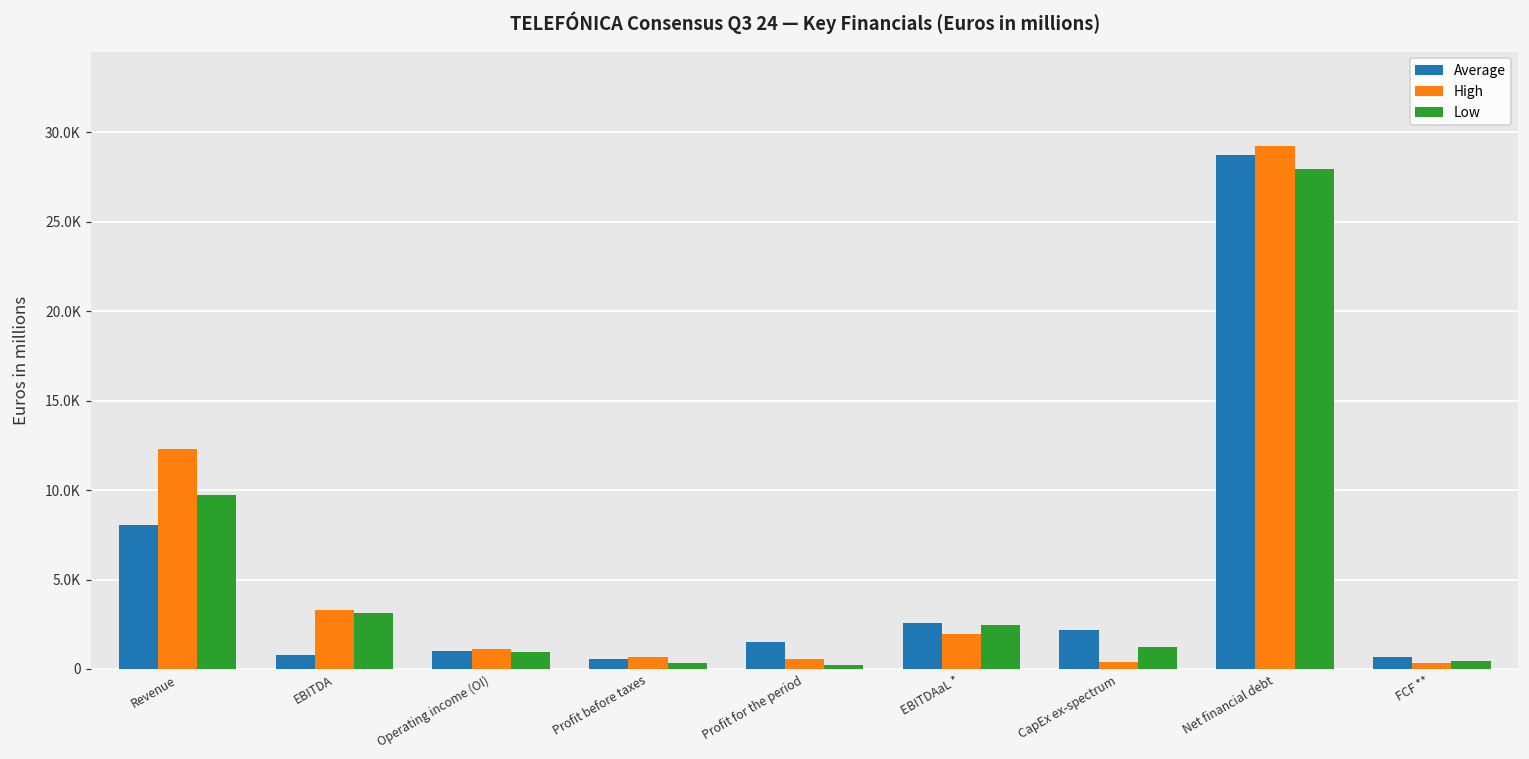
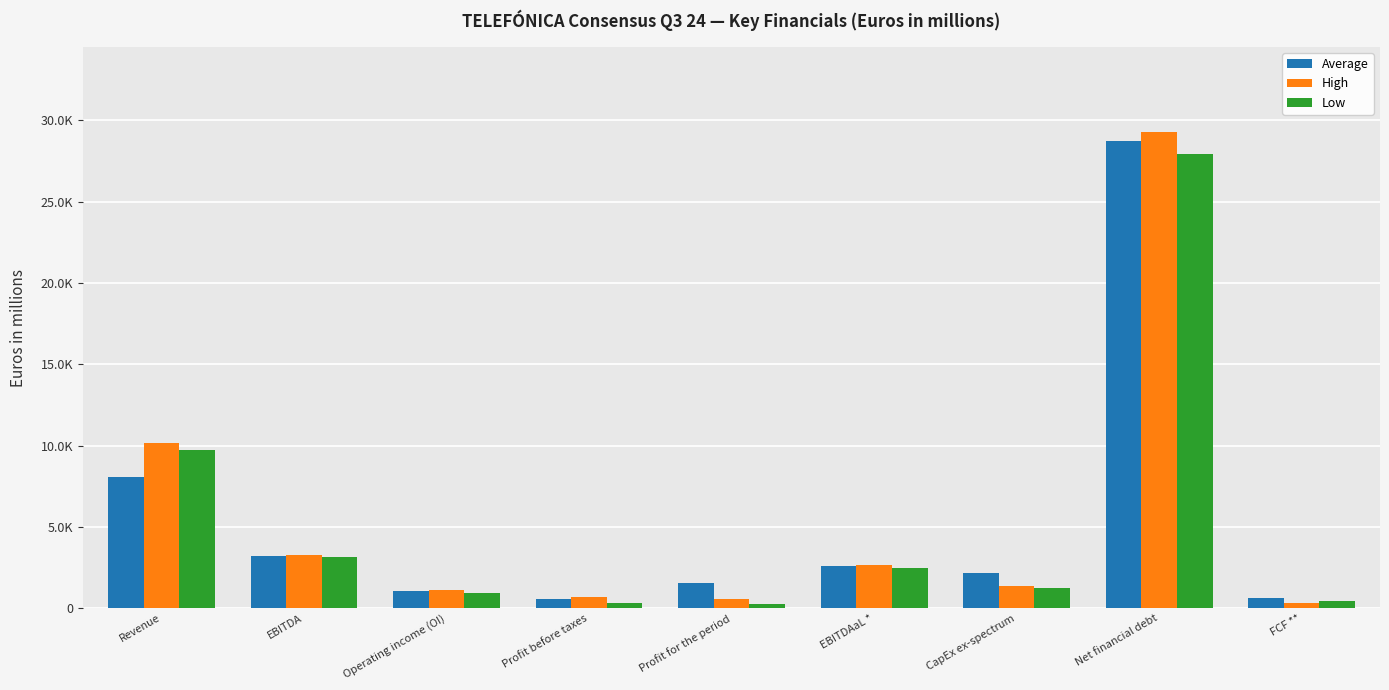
High, Revenue: 12300 -> 10100
Average, EBITDA: 800 -> 3200
High, EBITDAaL *: 2000 -> 2600
High, CapEx ex-spectrum: 400 -> 1400
